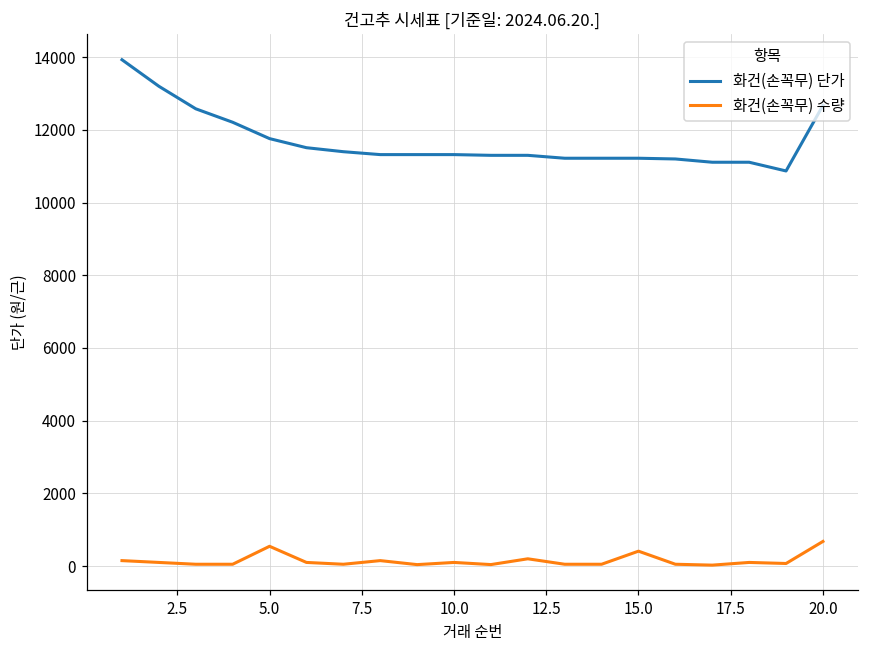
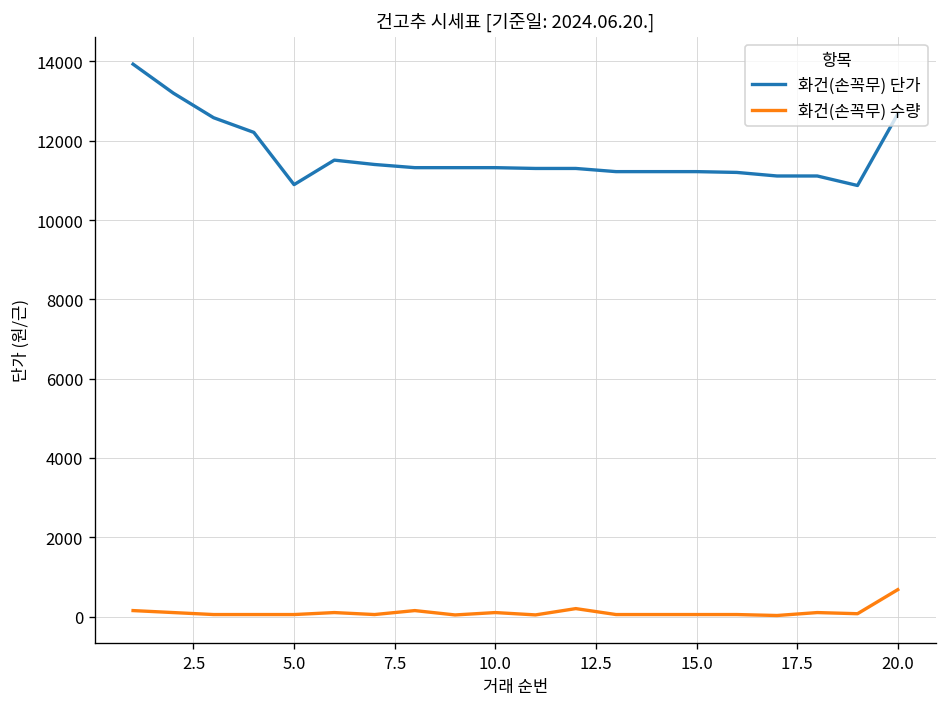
화건(손꼭무) 단가, 5.0: 11800 -> 10900
화건(손꼭무) 수량, 5.0: 500 -> 100
화건(손꼭무) 수량, 15.0: 400 -> 100
